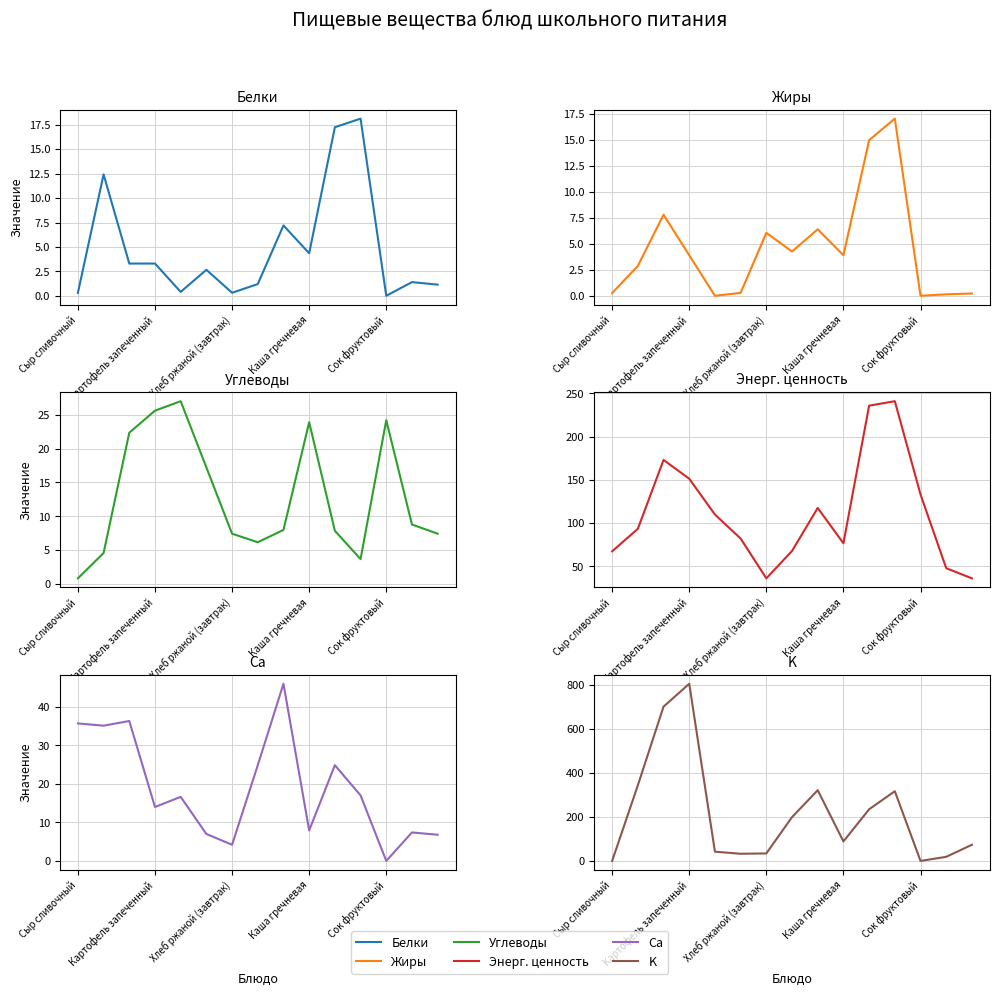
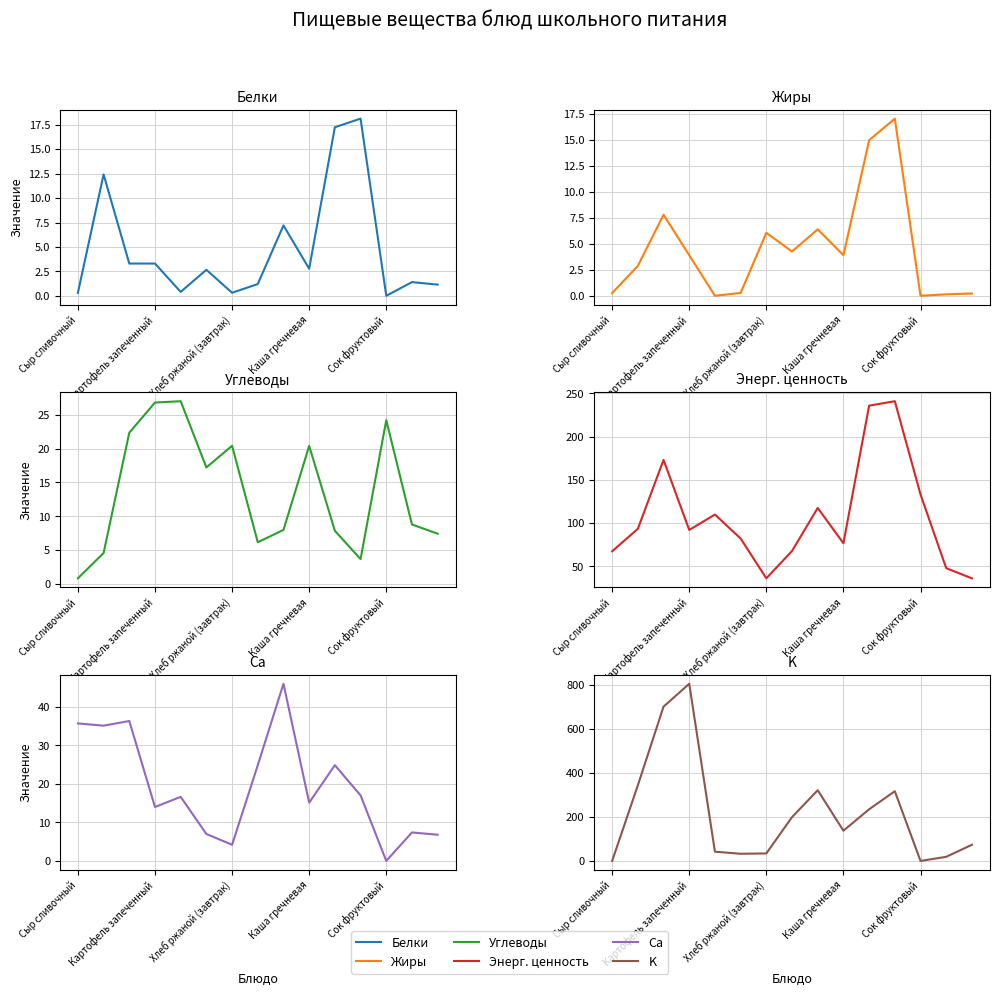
Белки, Каша гречневая: 4 -> 3
Углеводы, Картофель запеченный: 26 -> 27
Углеводы, Хлеб ржаной (завтрак): 7 -> 20
Углеводы, Каша гречневая: 24 -> 20
Энерг. ценность, Картофель запеченный: 150 -> 90
Ca, Каша гречневая: 8 -> 15
K, Каша гречневая: 90 -> 140
